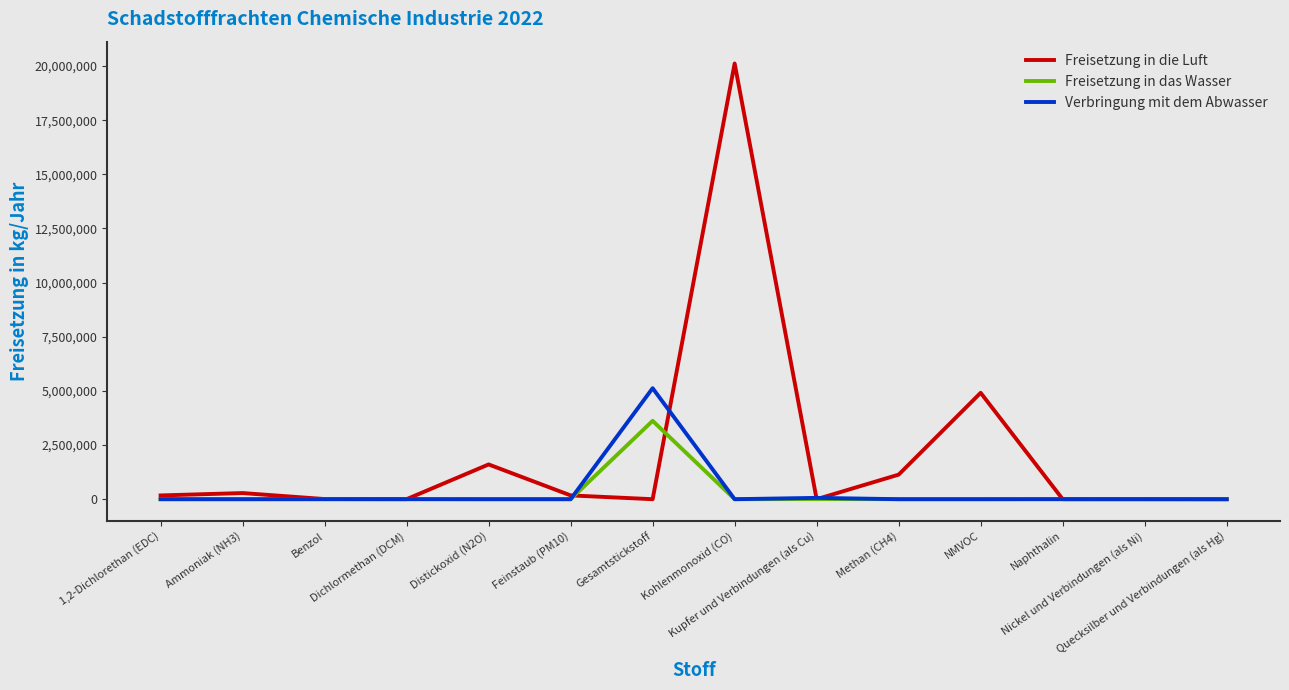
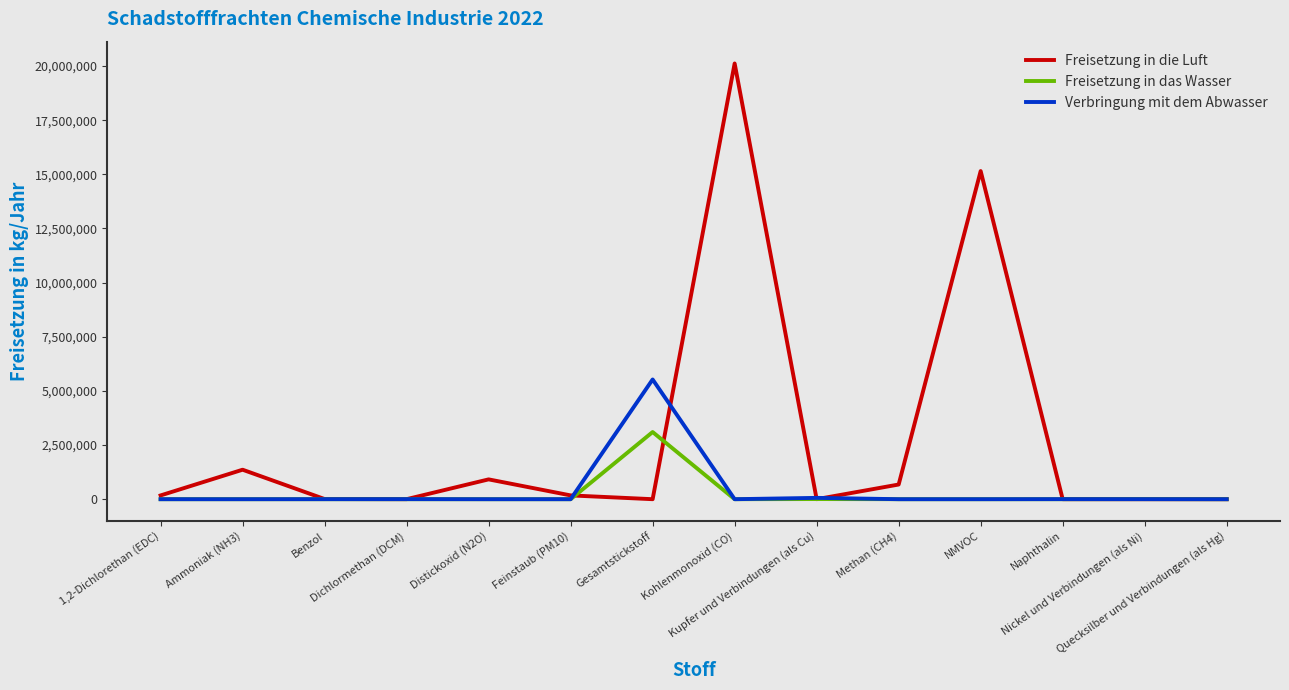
Freisetzung in die Luft, Ammoniak (NH3): 300,000 -> 1,400,000
Freisetzung in die Luft, Distickoxid (N2O): 1,600,000 -> 900,000
Freisetzung in das Wasser, Gesamtstickstoff: 3,600,000 -> 3,100,000
Verbringung mit dem Abwasser, Gesamtstickstoff: 5,100,000 -> 5,500,000
Freisetzung in die Luft, Methan (CH4): 1,100,000 -> 700,000
Freisetzung in die Luft, NMVOC: 4,900,000 -> 15,200,000
